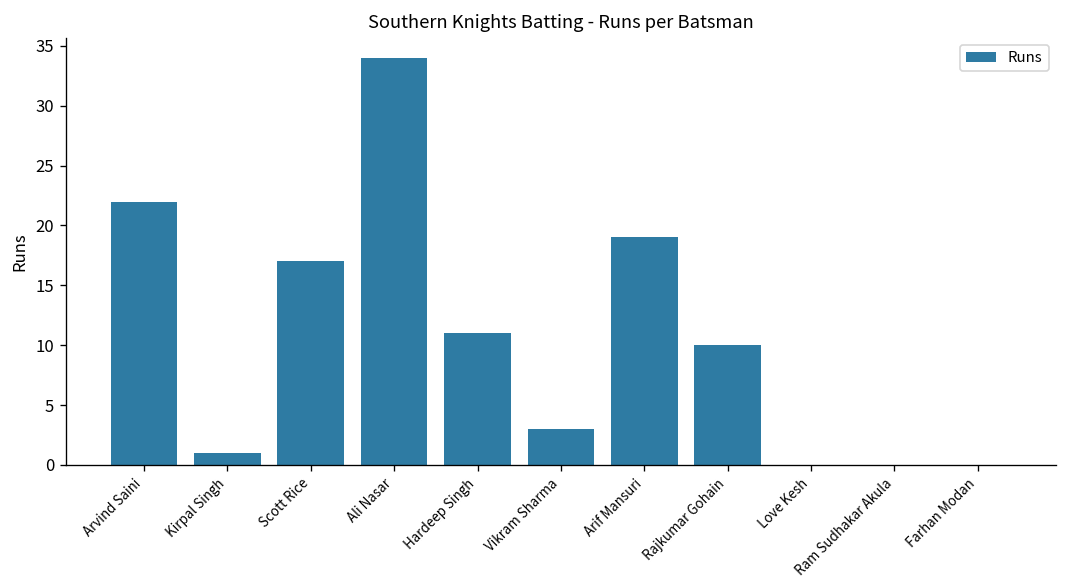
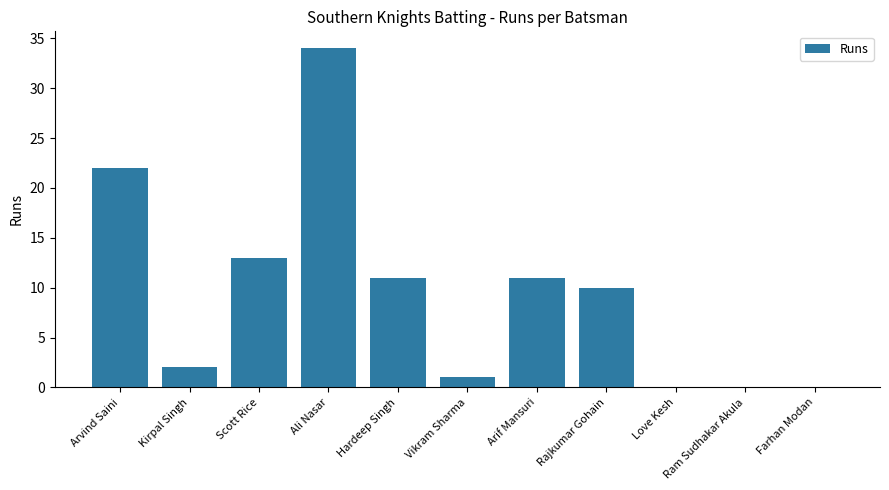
Kirpal Singh: 1 -> 2
Scott Rice: 17 -> 13
Vikram Sharma: 3 -> 1
Arif Mansuri: 19 -> 11
